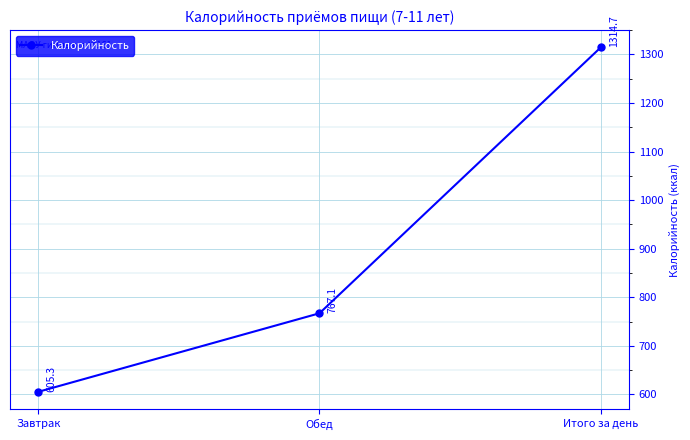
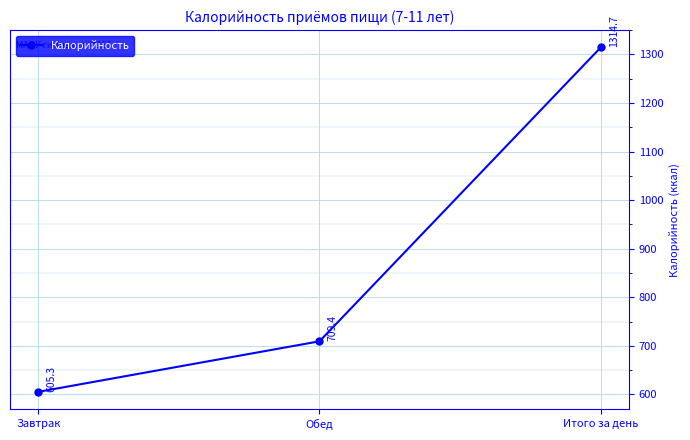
Обед: 767.1 -> 709.4
